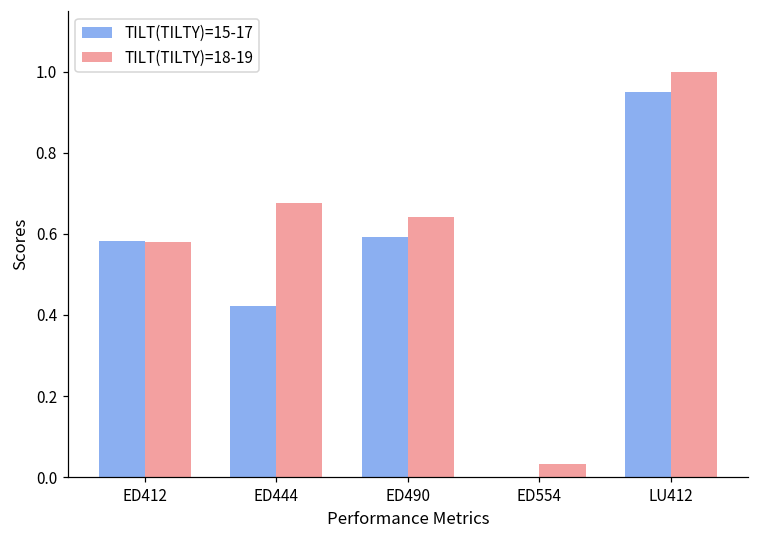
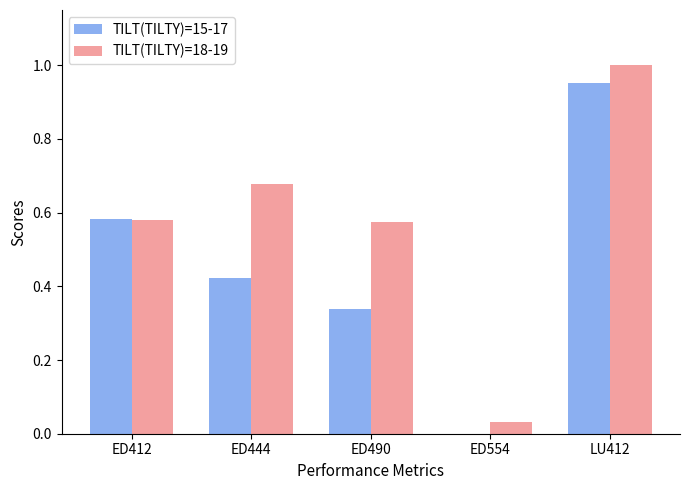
TILT(TILTY)=15-17, ED490: 0.59 -> 0.34
TILT(TILTY)=18-19, ED490: 0.64 -> 0.57
